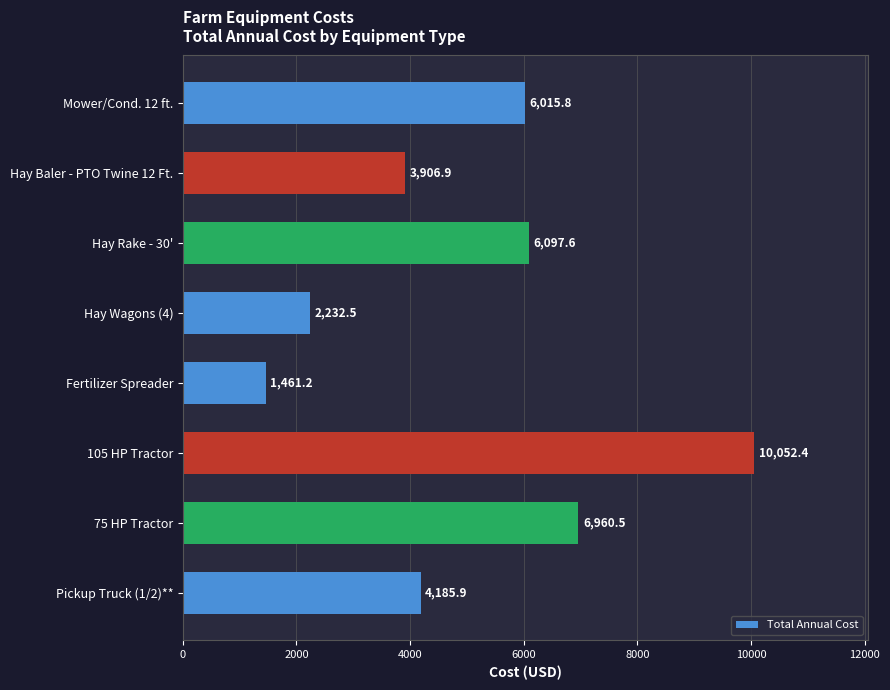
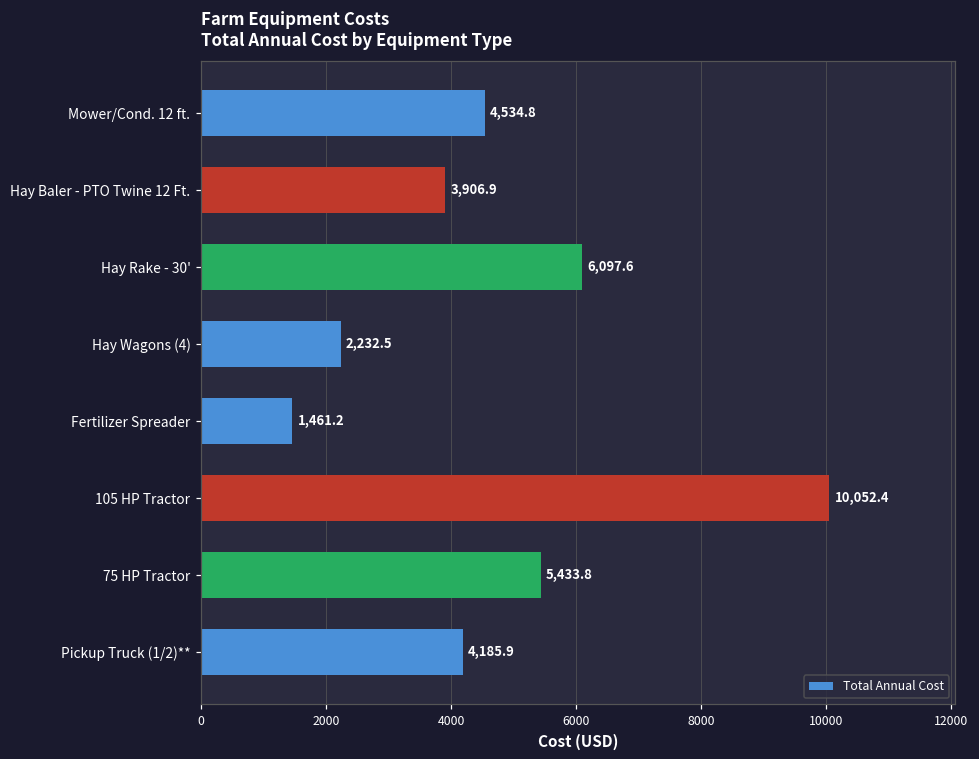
Mower/Cond. 12 ft.: 6,015.8 -> 4,534.8
75 HP Tractor: 6,960.5 -> 5,433.8
